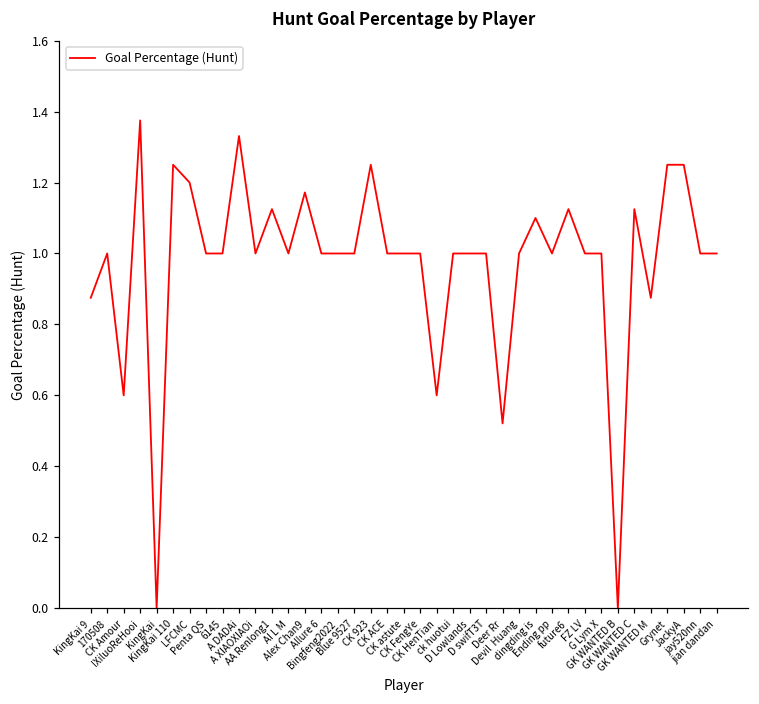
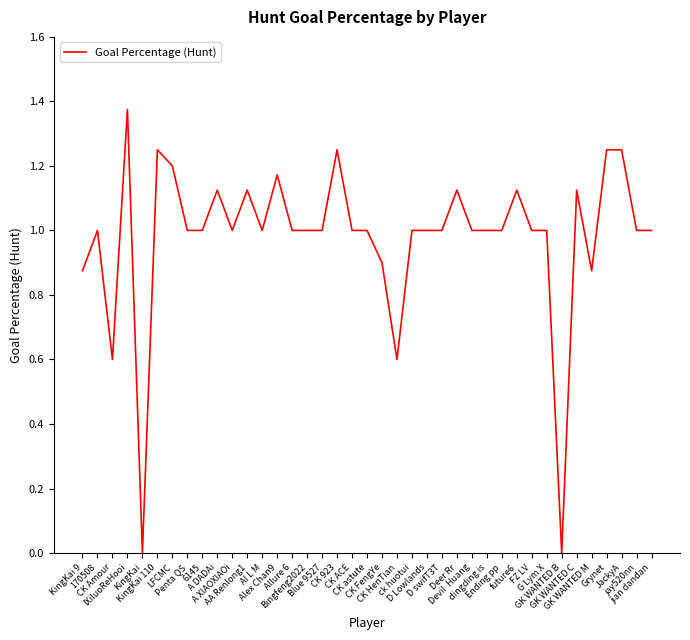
A DADAi: 1.33 -> 1.13
CK FengYe: 1.0 -> 0.9
Deer Rr: 0.52 -> 1.13
dingding is: 1.1 -> 1.0
